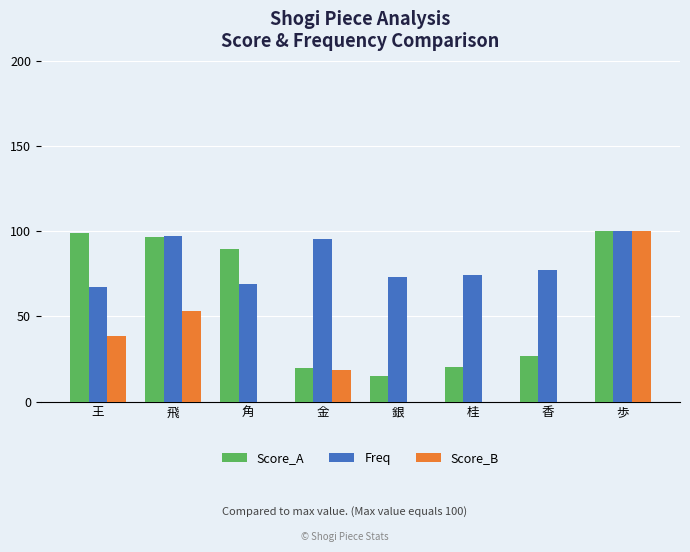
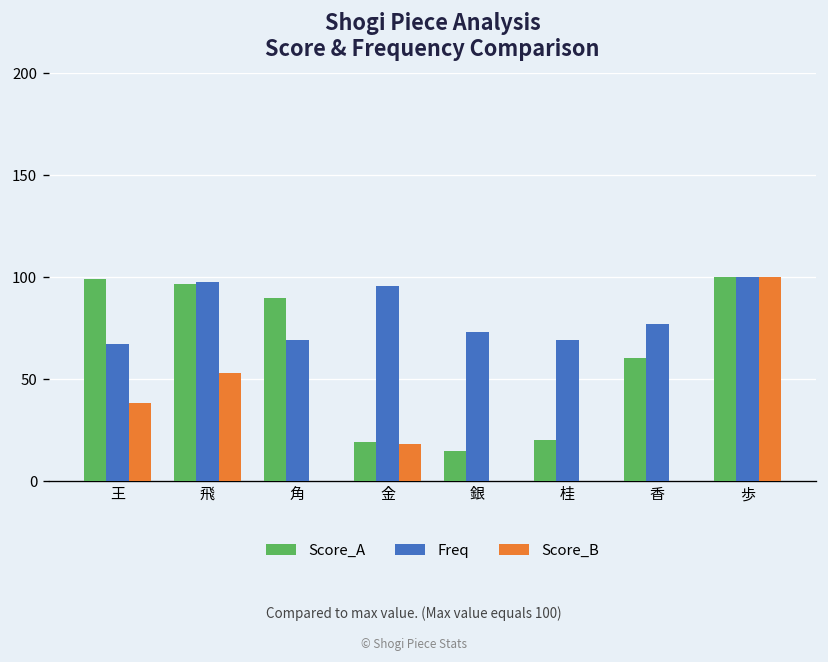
Freq, 桂: 74 -> 69
Score_A, 香: 27 -> 60
